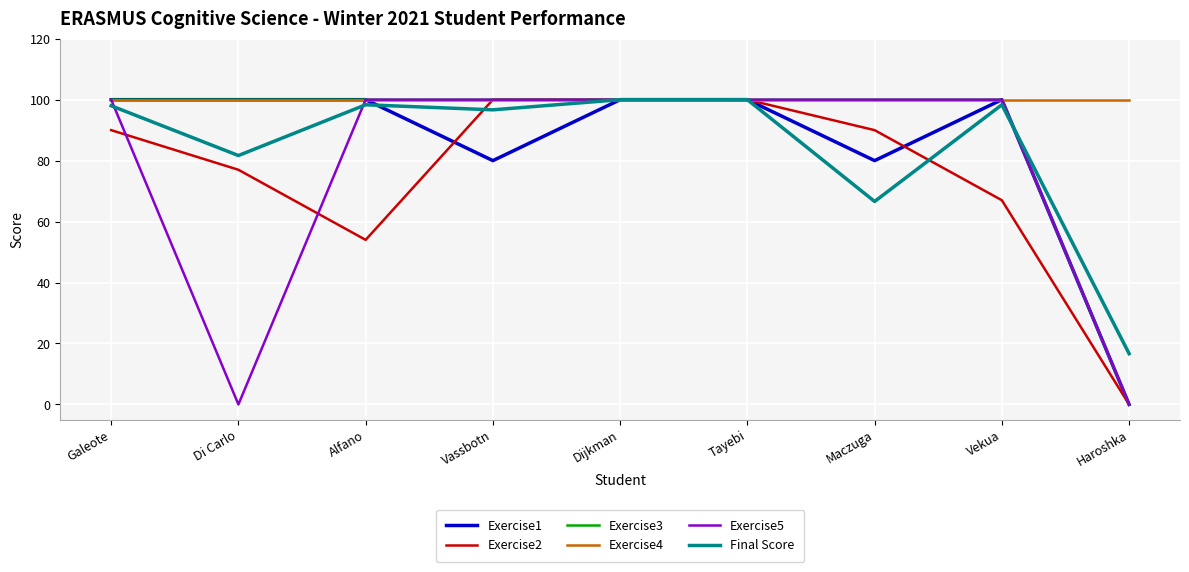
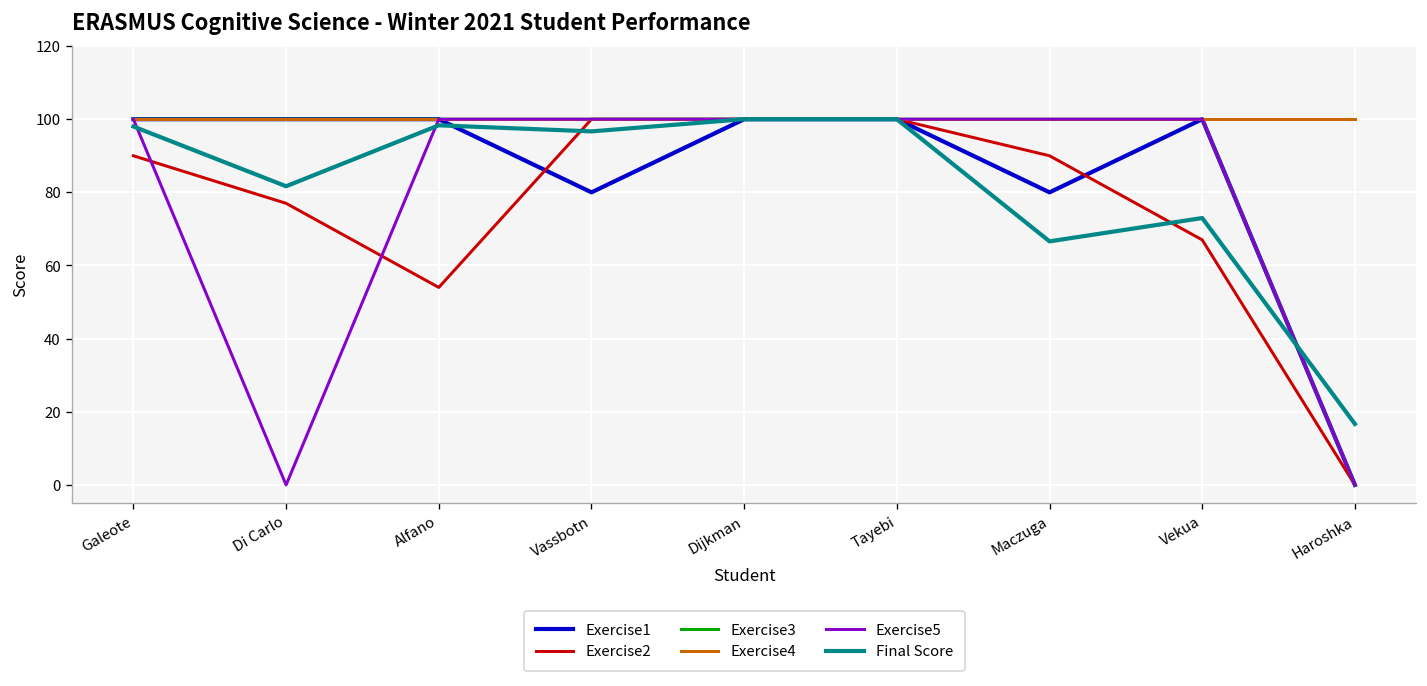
Final Score, Vekua: 98 -> 73
